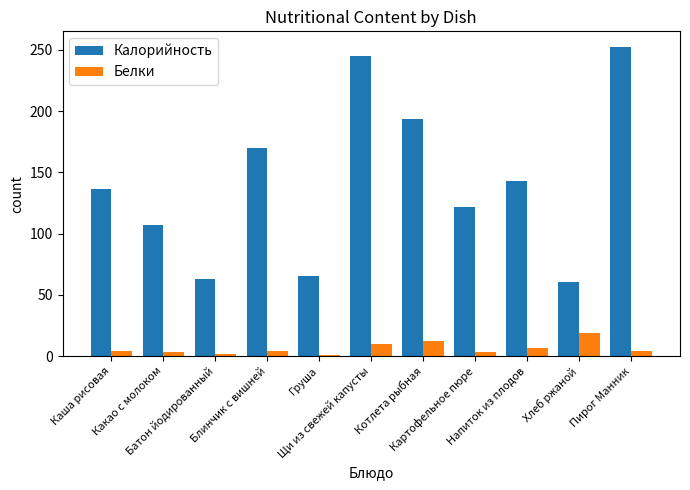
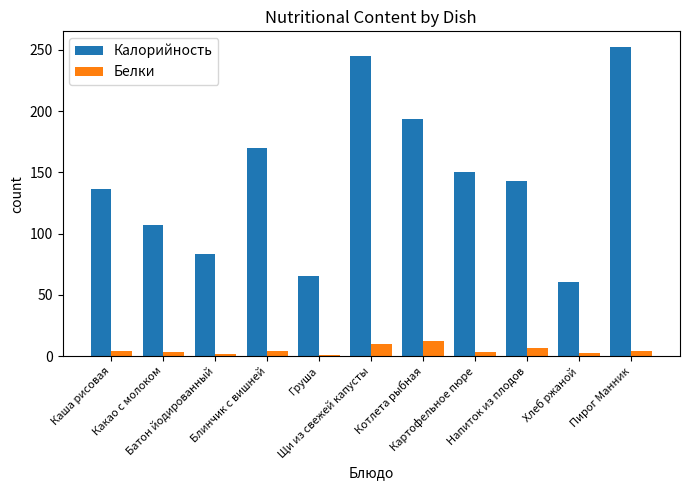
Калорийность, Батон йодированный: 63 -> 84
Калорийность, Картофельное пюре: 122 -> 150
Белки, Хлеб ржаной: 19 -> 2
